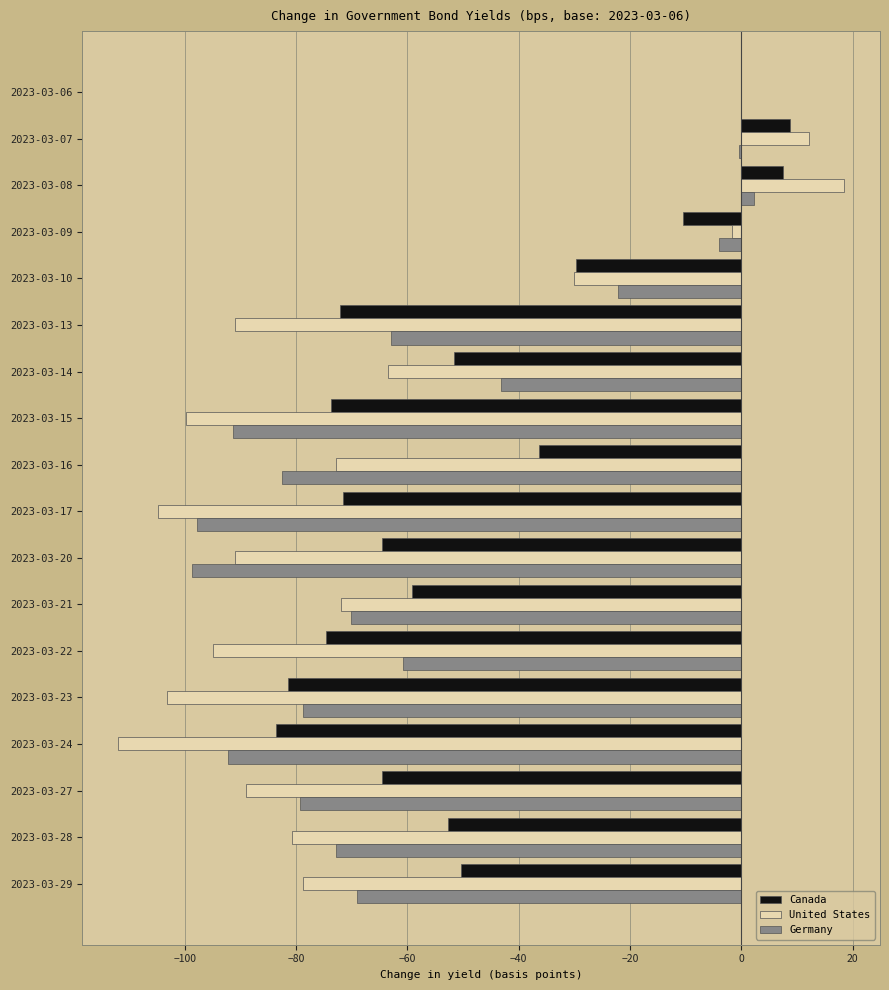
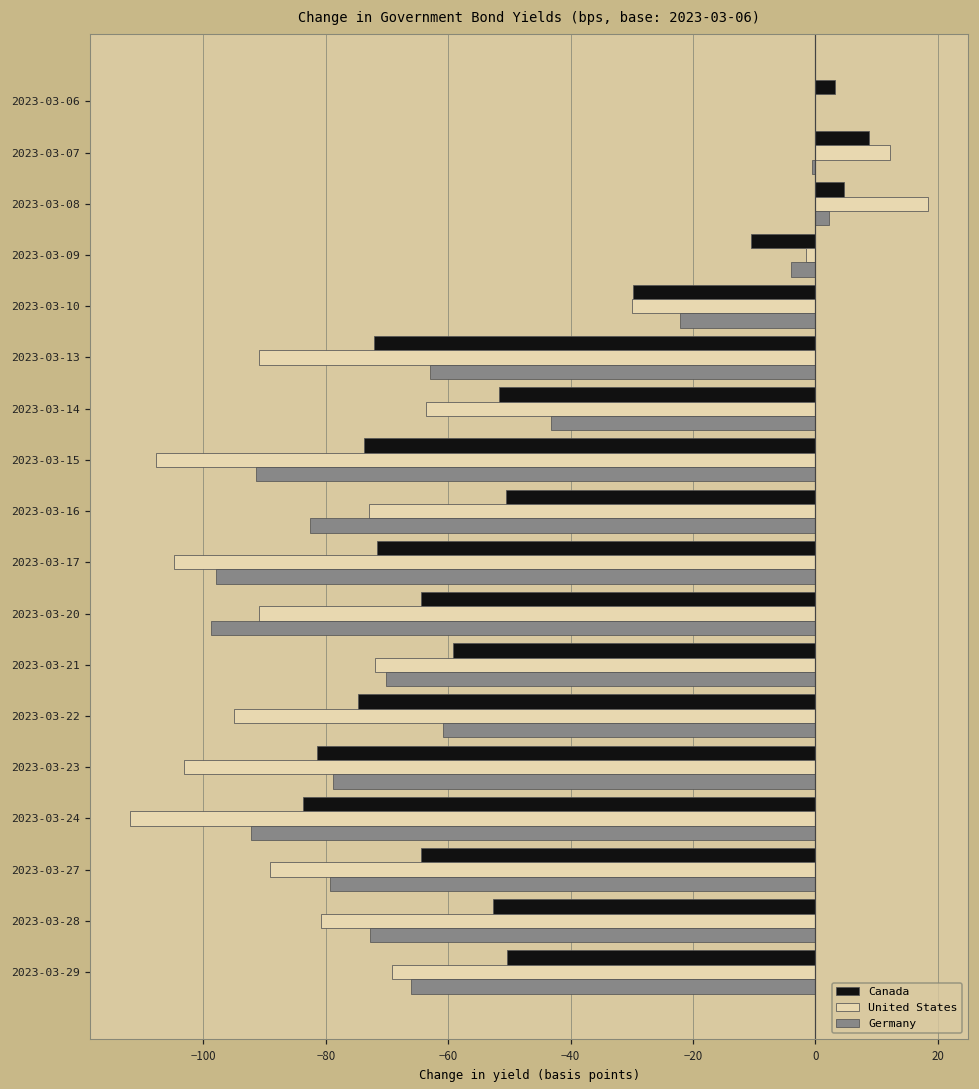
Canada, 2023-03-06: 0 -> 3
Canada, 2023-03-08: 7 -> 5
United States, 2023-03-15: -100 -> -108
Canada, 2023-03-16: -36 -> -51
United States, 2023-03-29: -79 -> -69
Germany, 2023-03-29: -69 -> -66
